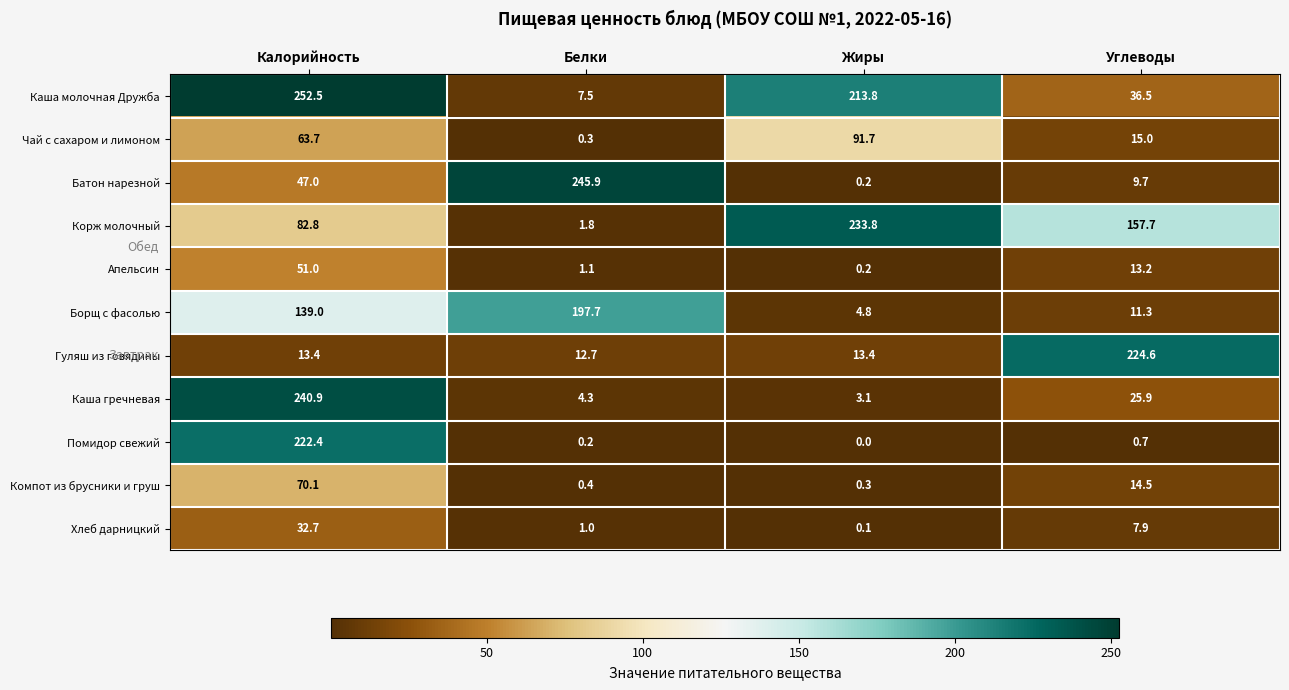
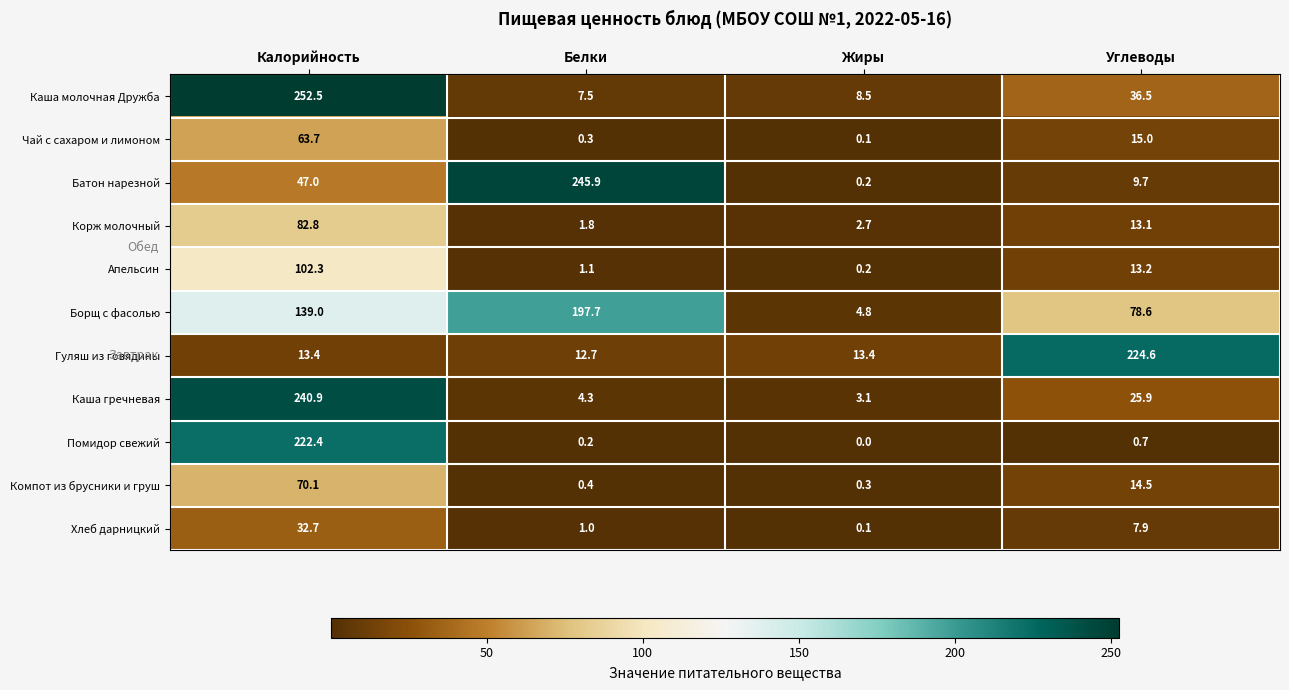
Каша молочная Дружба, Жиры: 213.8 -> 8.5
Чай с сахаром и лимоном, Жиры: 91.7 -> 0.1
Корж молочный, Жиры: 233.8 -> 2.7
Корж молочный, Углеводы: 157.7 -> 13.1
Апельсин, Калорийность: 51.0 -> 102.3
Борщ с фасолью, Углеводы: 11.3 -> 78.6
